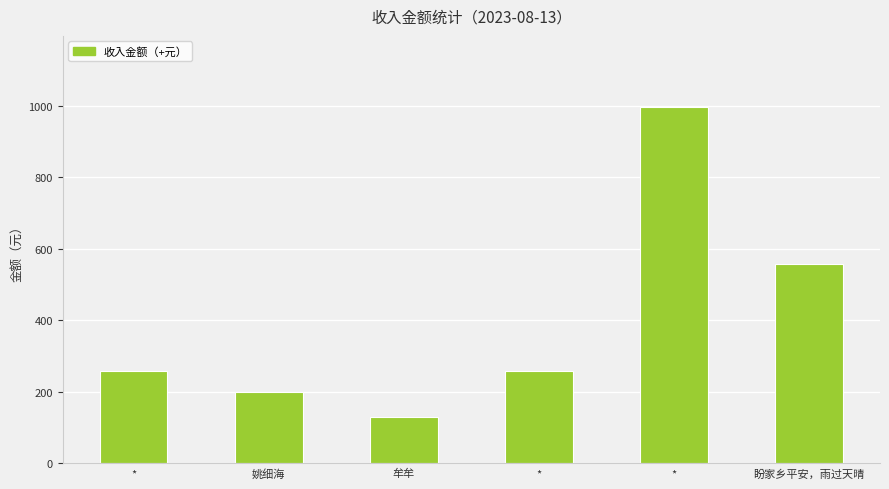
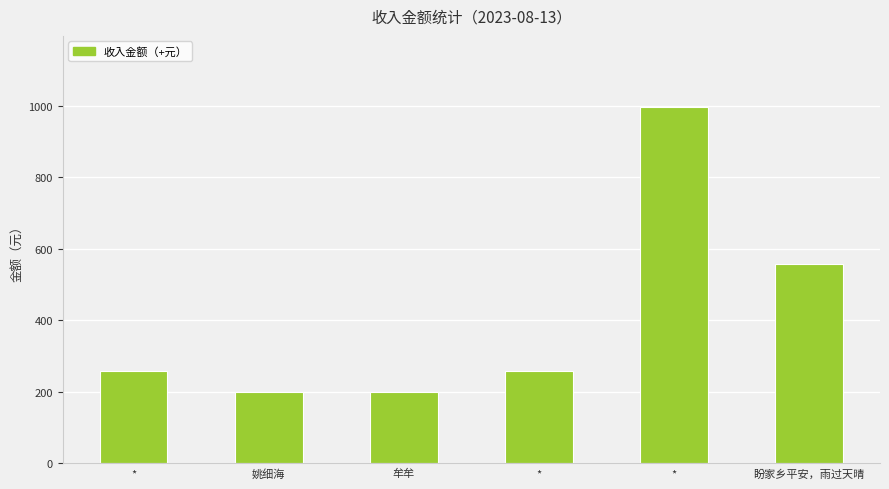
牟牟: 130 -> 200
